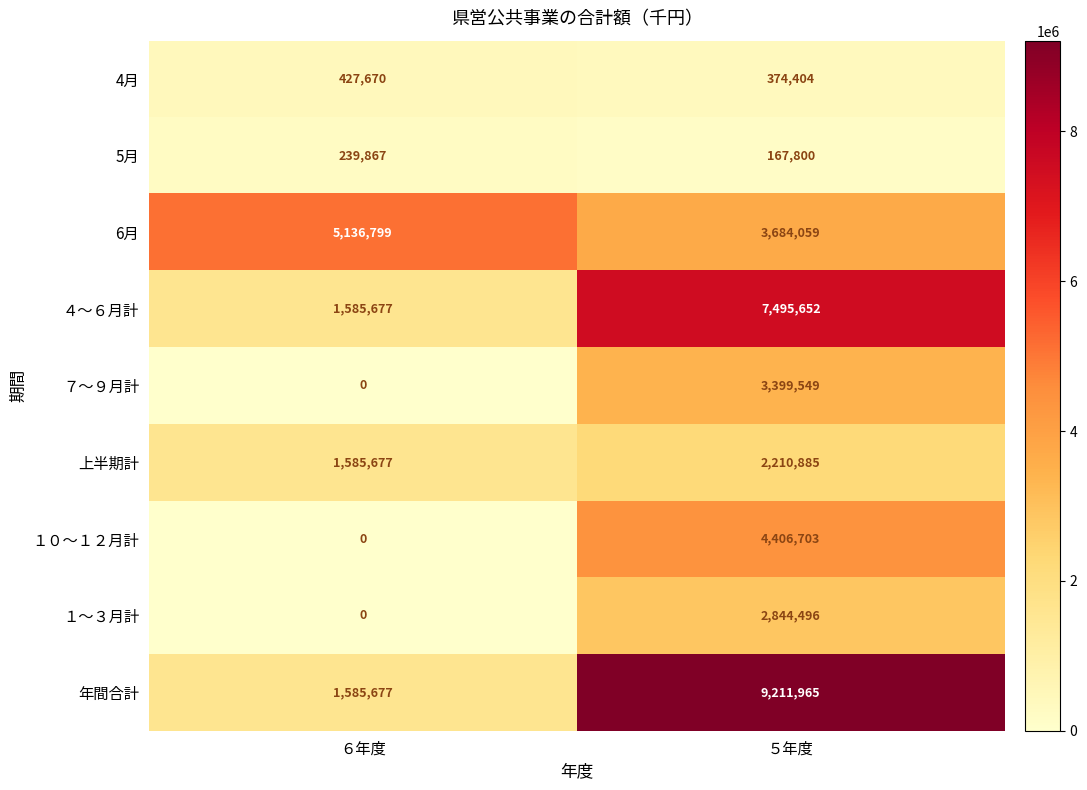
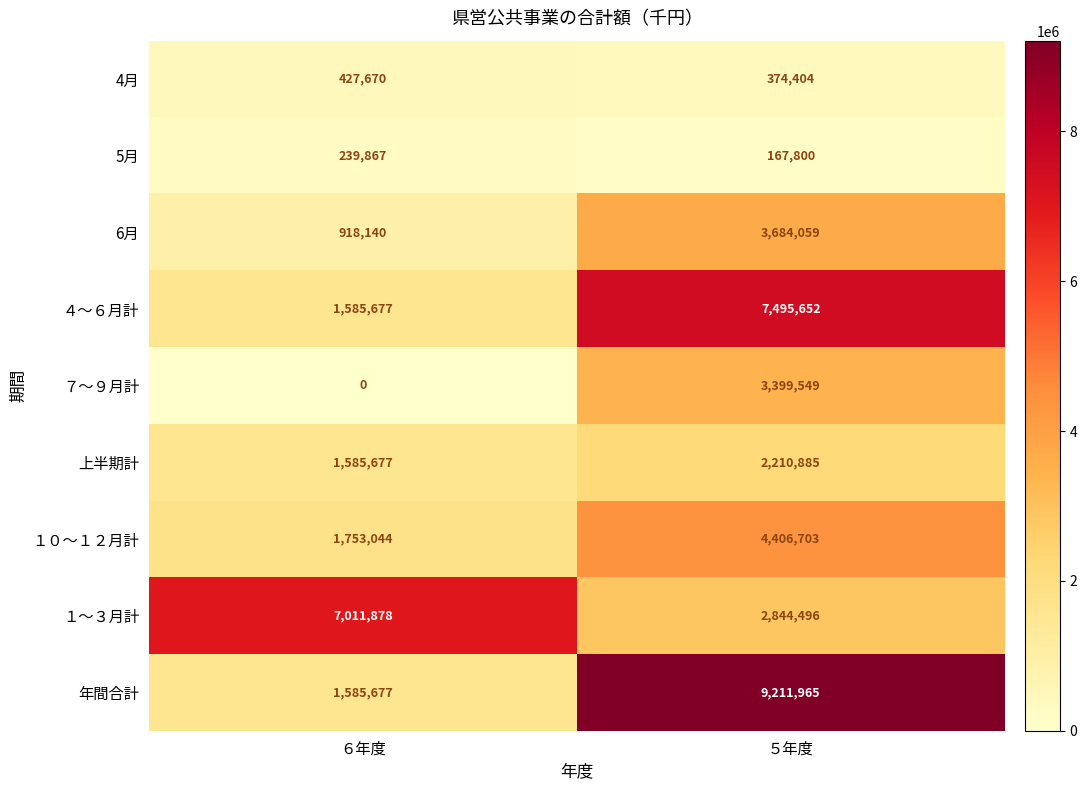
6月, ６年度: 5,136,799 -> 918,140
１０～１２月計, ６年度: 0 -> 1,753,044
１～３月計, ６年度: 0 -> 7,011,878
